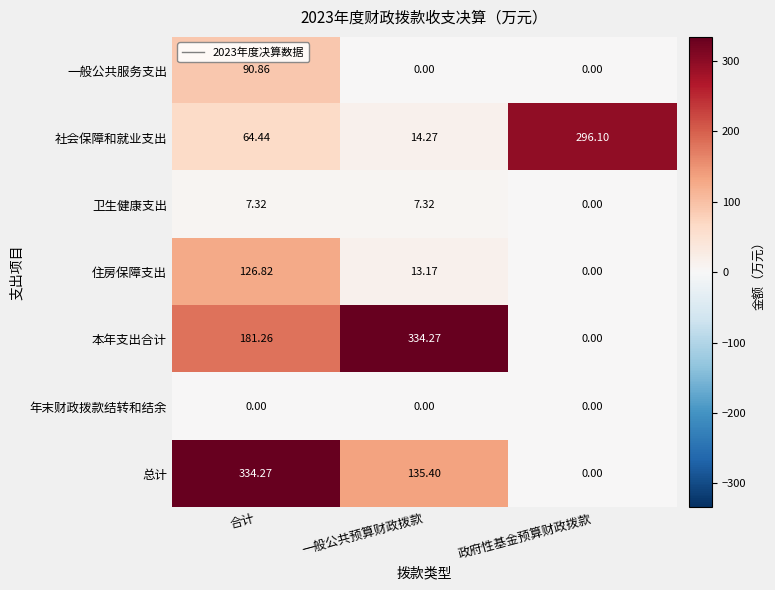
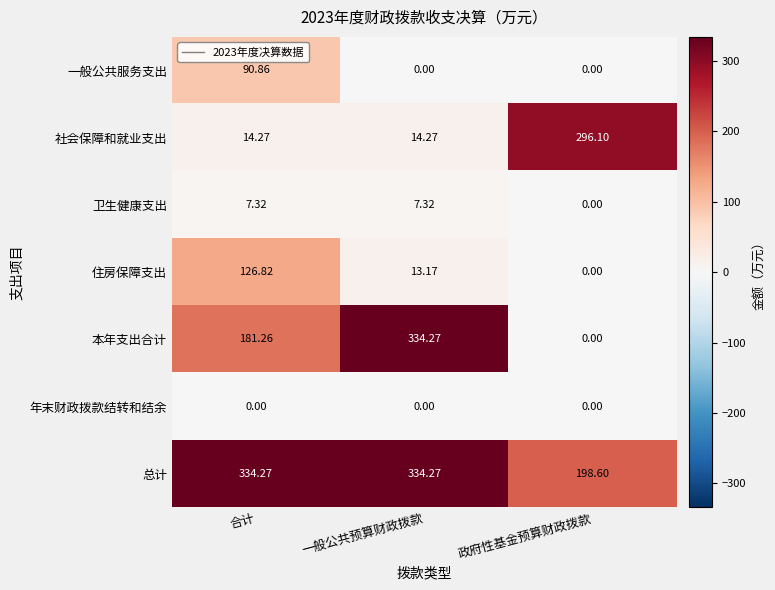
社会保障和就业支出, 合计: 64.44 -> 14.27
总计, 一般公共预算财政拨款: 135.40 -> 334.27
总计, 政府性基金预算财政拨款: 0.00 -> 198.60
